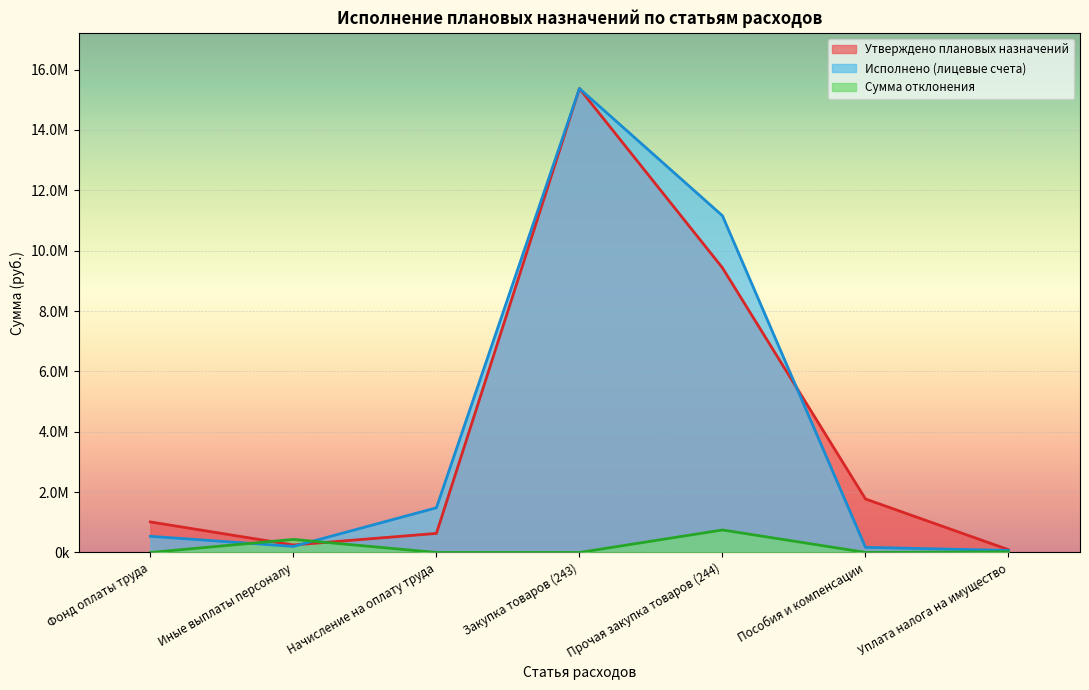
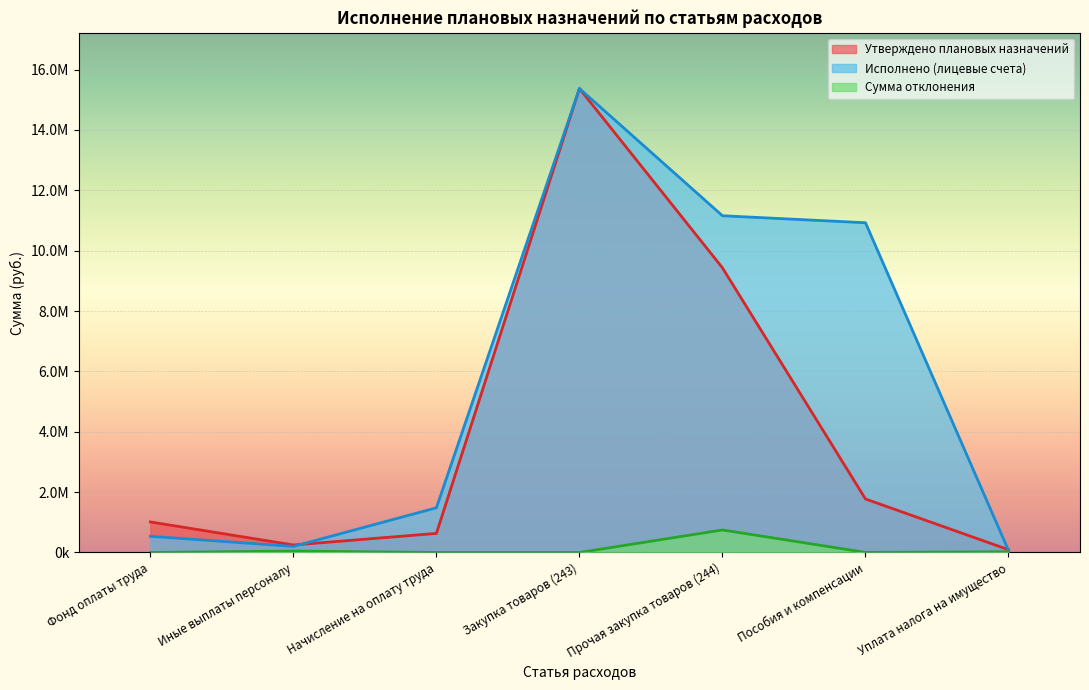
Сумма отклонения, Иные выплаты персоналу: 400000 -> 0
Исполнено (лицевые счета), Пособия и компенсации: 200000 -> 10900000
